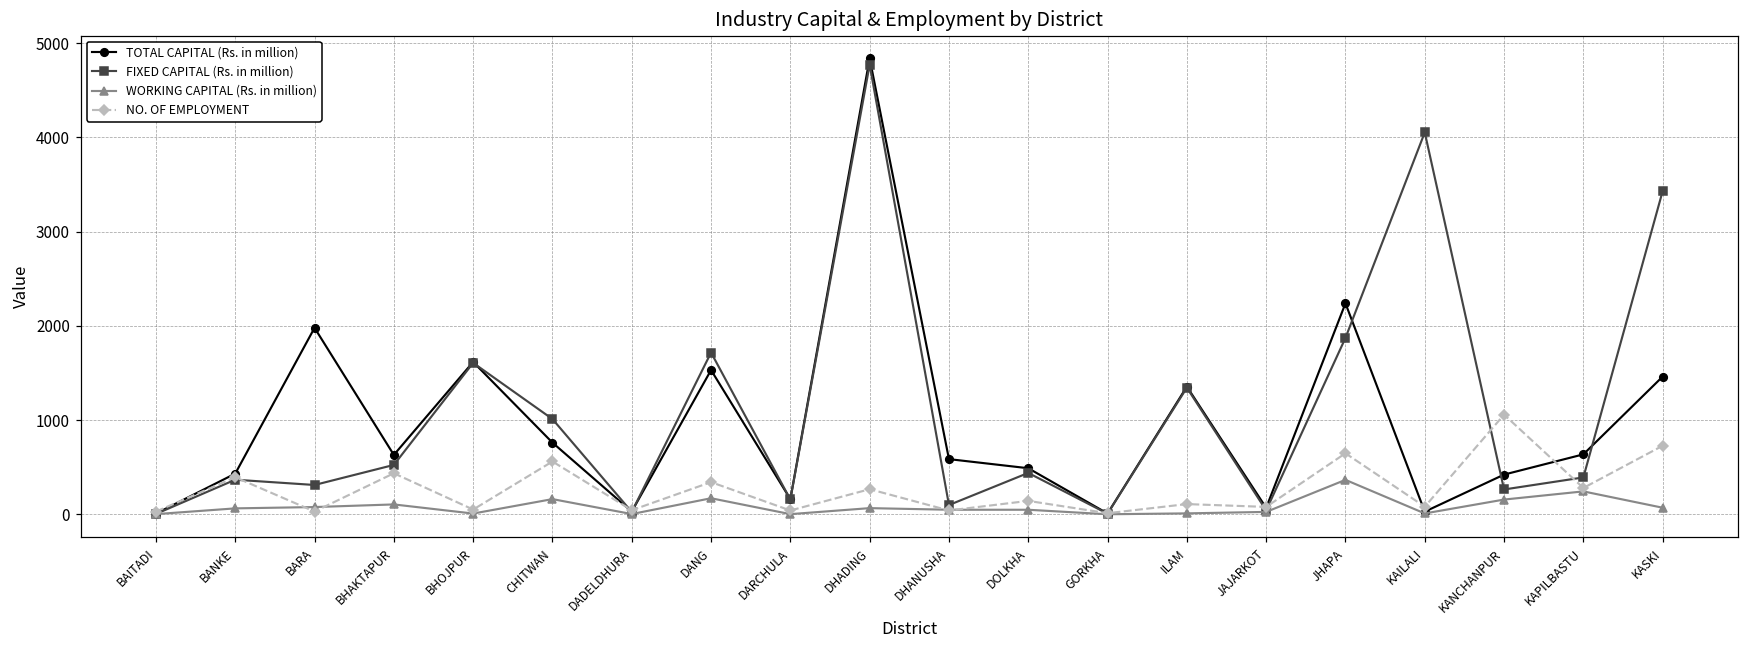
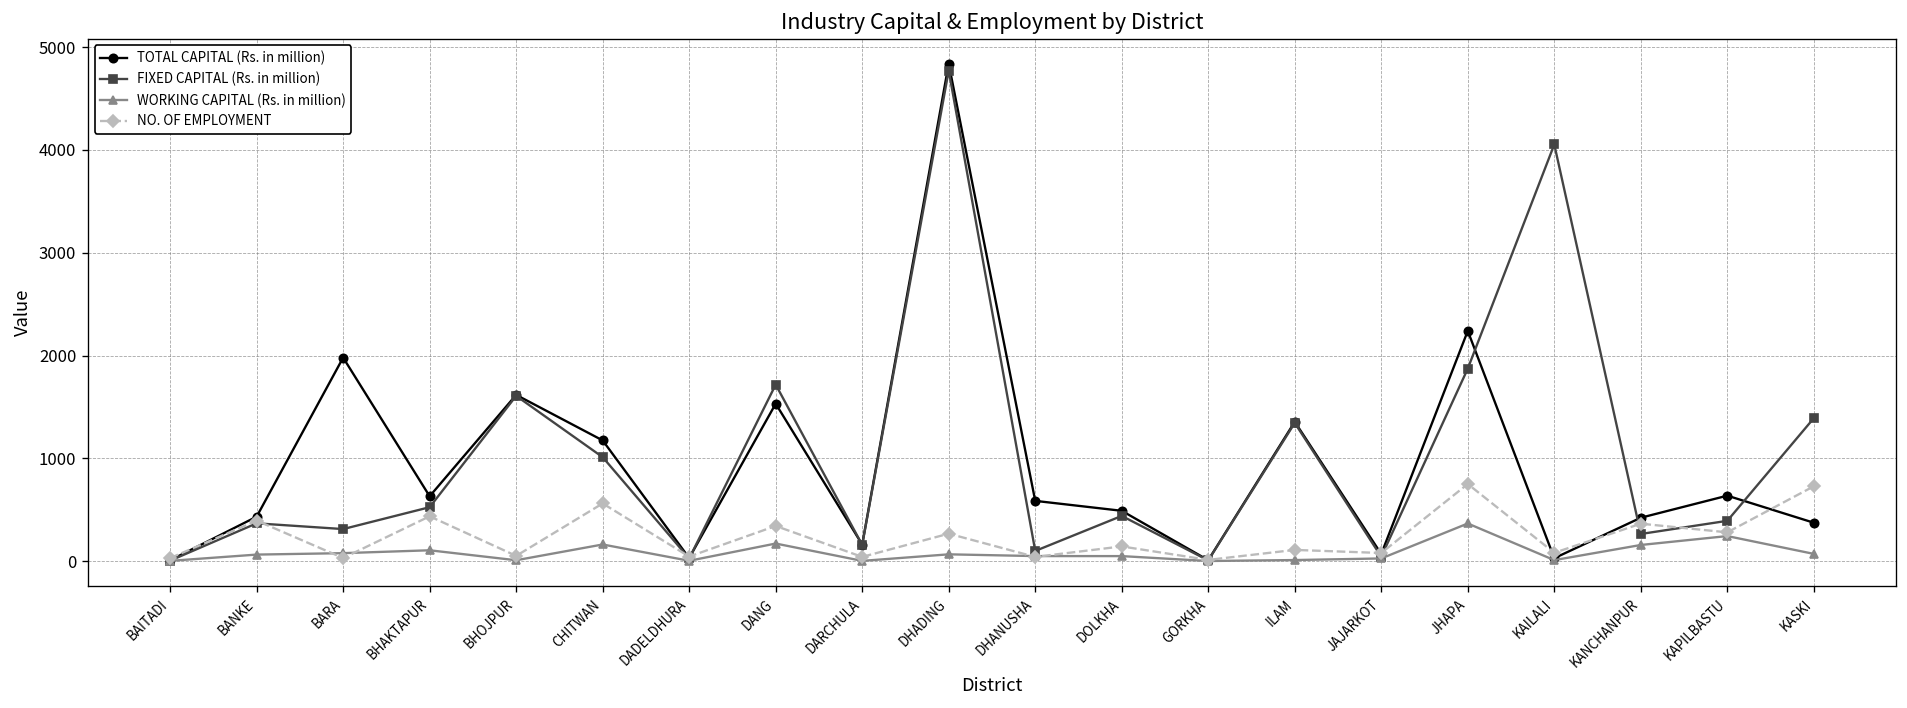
TOTAL CAPITAL (Rs. in million), CHITWAN: 800 -> 1200
NO. OF EMPLOYMENT, JHAPA: 600 -> 800
NO. OF EMPLOYMENT, KANCHANPUR: 1100 -> 400
TOTAL CAPITAL (Rs. in million), KASKI: 1500 -> 400
FIXED CAPITAL (Rs. in million), KASKI: 3400 -> 1400
